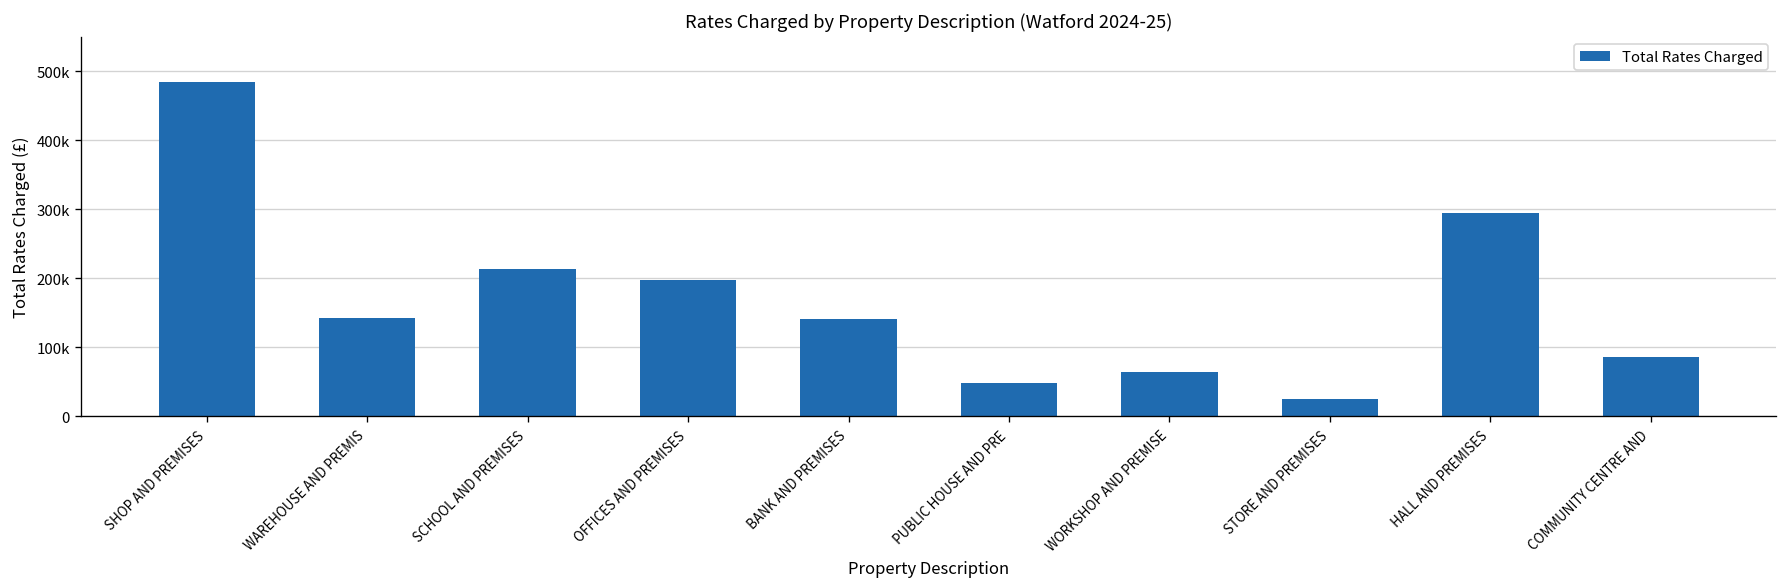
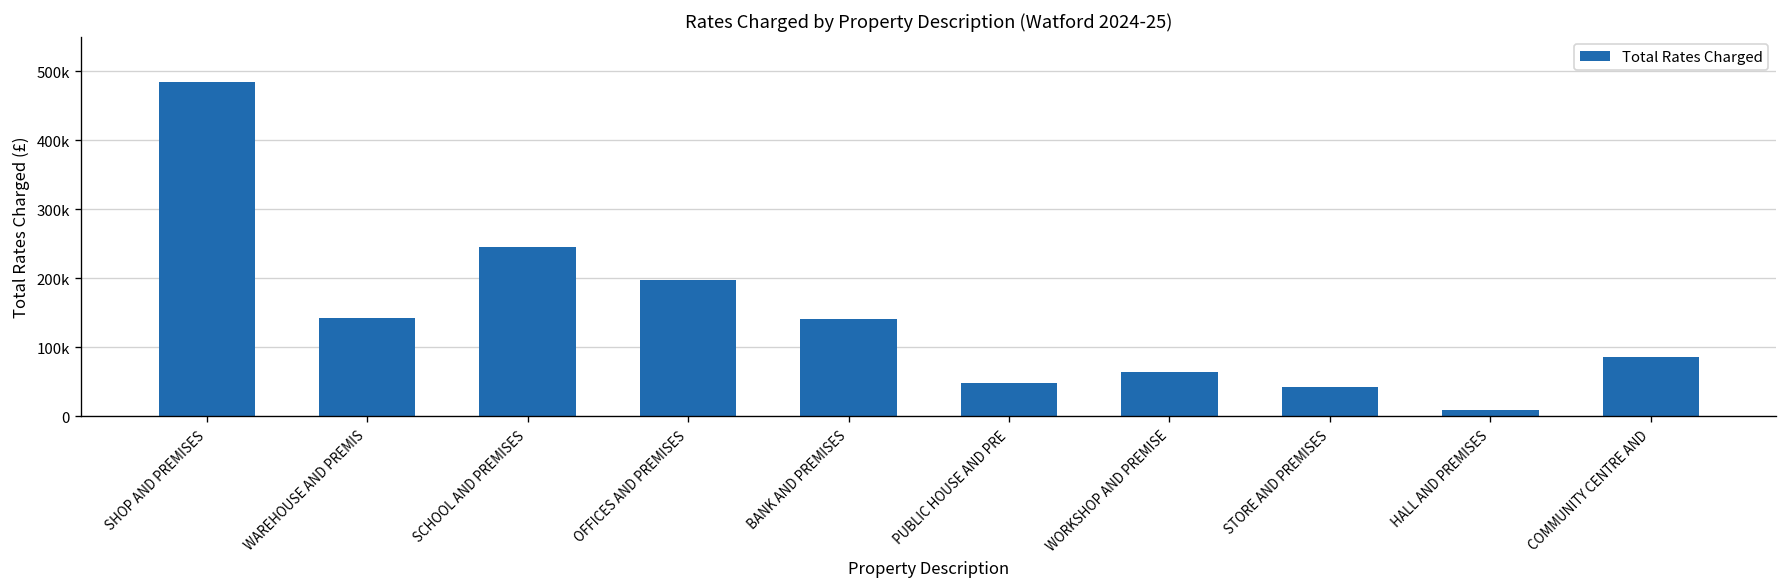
SCHOOL AND PREMISES: 210000 -> 250000
STORE AND PREMISES: 20000 -> 40000
HALL AND PREMISES: 300000 -> 10000
